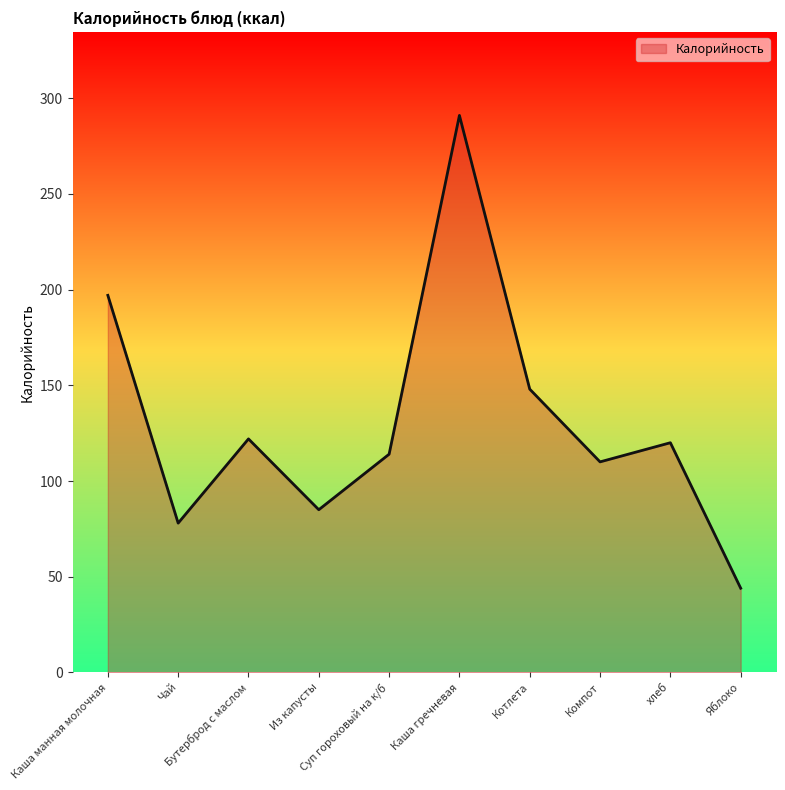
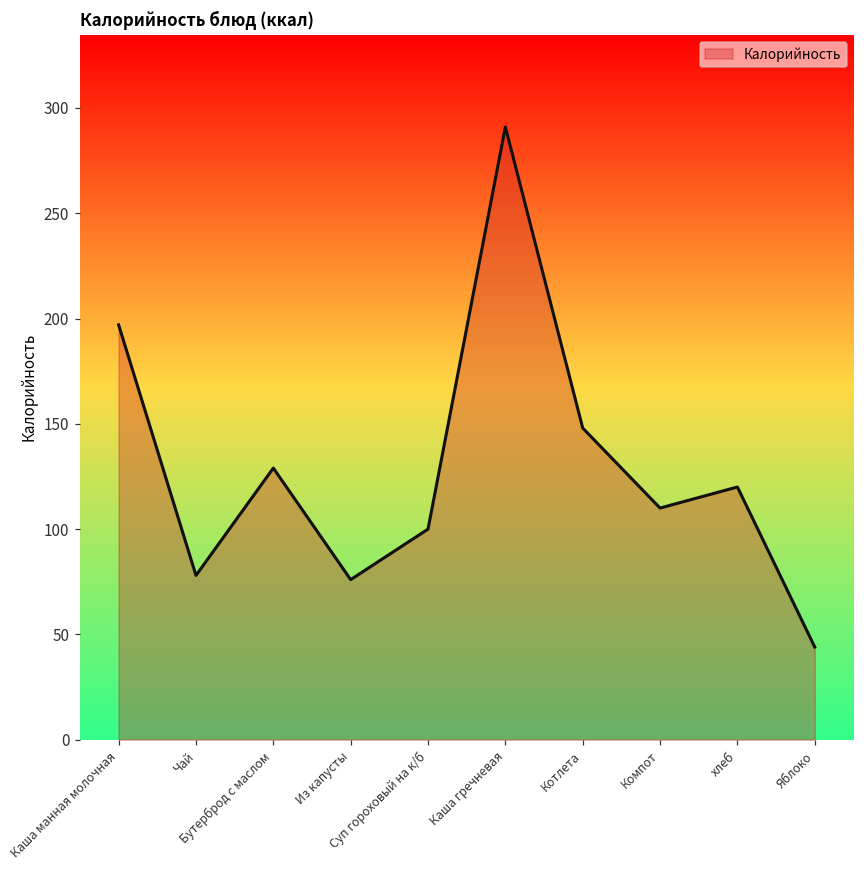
Бутерброд с маслом: 122 -> 129
Из капусты: 85 -> 76
Суп гороховый на к/б: 114 -> 100
